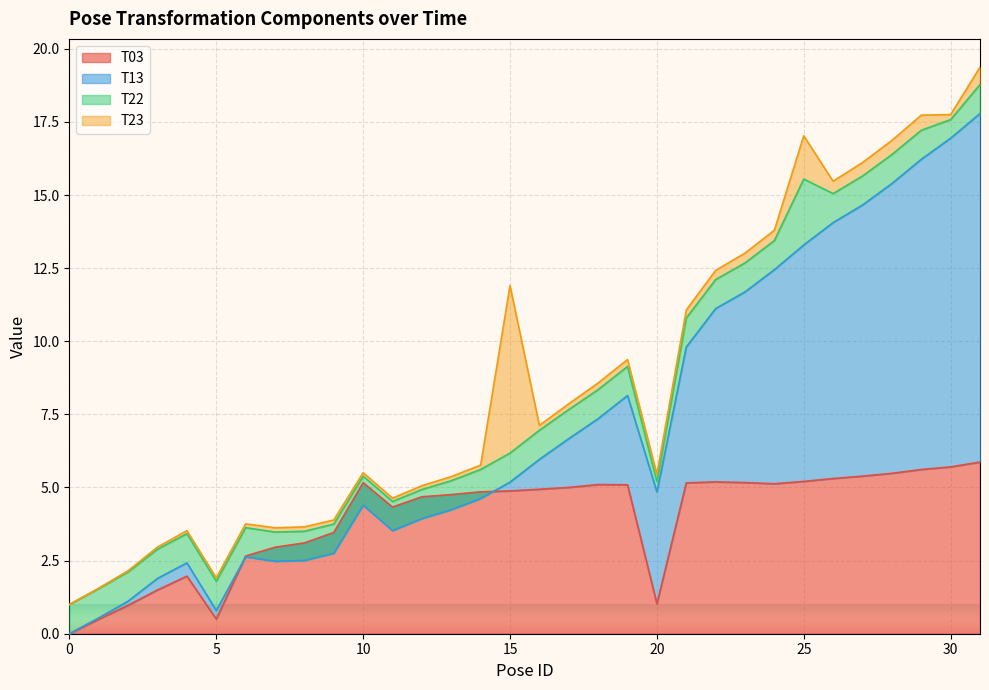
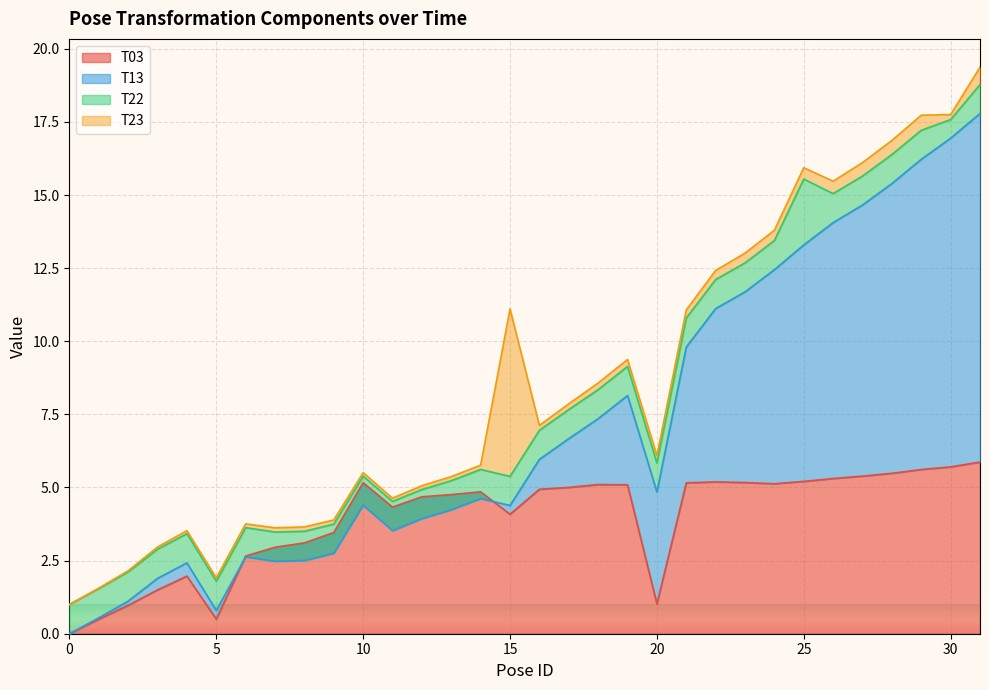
T03, 15: 4.9 -> 4.1
T22, 20: 0.4 -> 1.0
T23, 25: 1.5 -> 0.4
